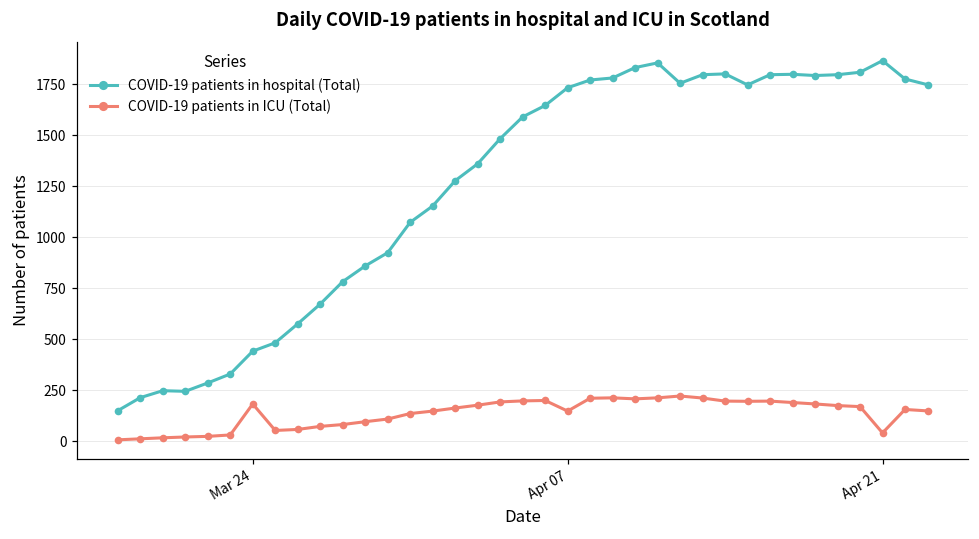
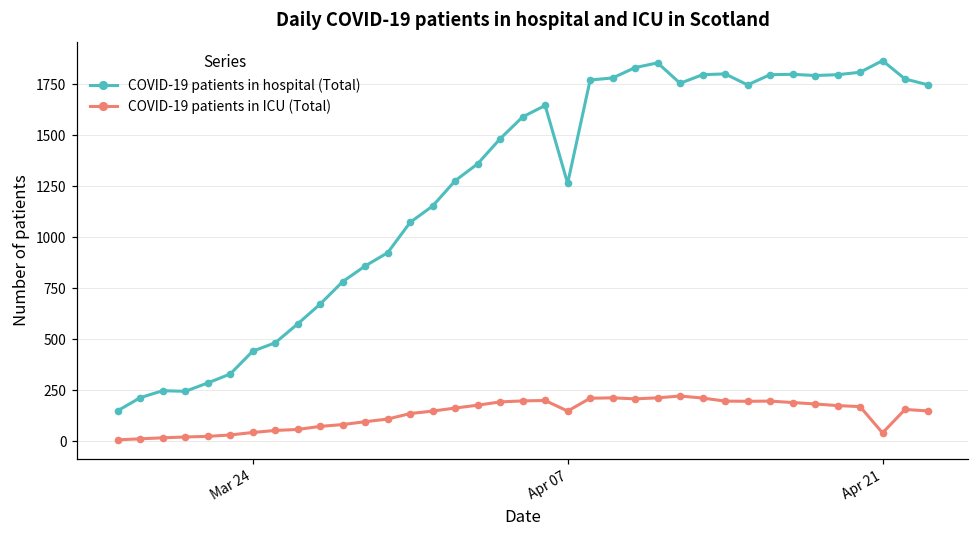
COVID-19 patients in ICU (Total), Mar 24: 180 -> 40
COVID-19 patients in hospital (Total), Apr 07: 1730 -> 1260
